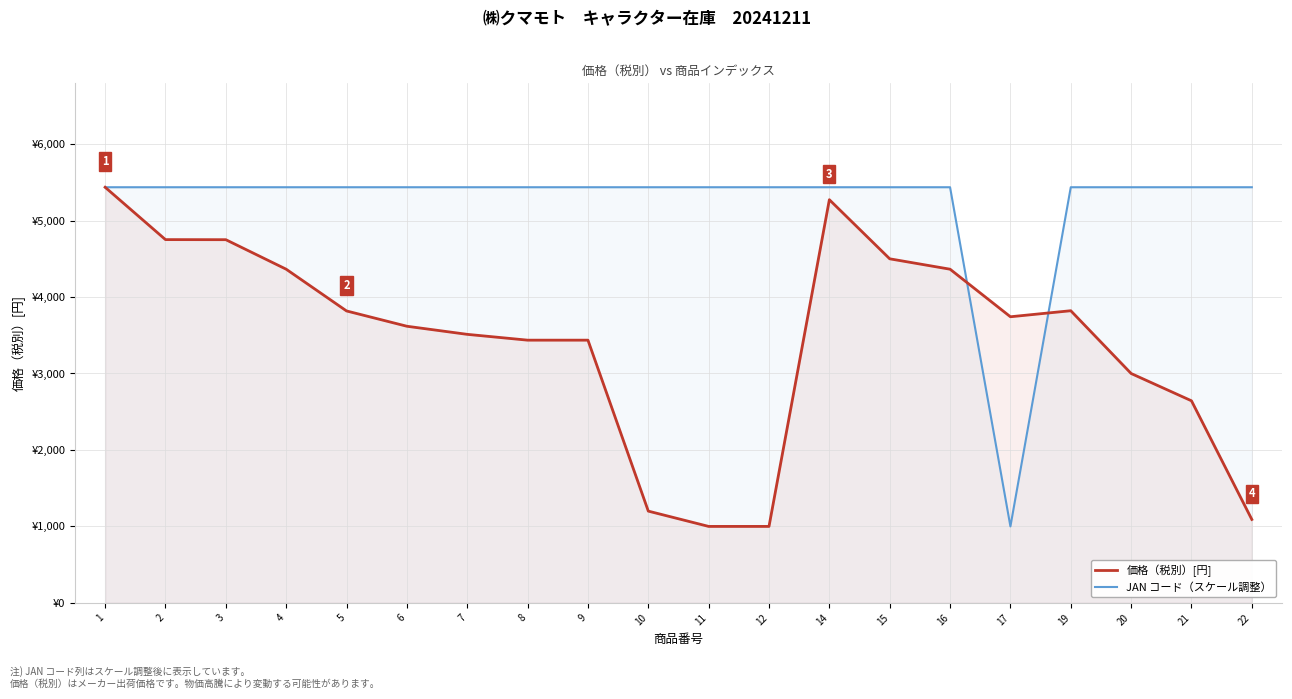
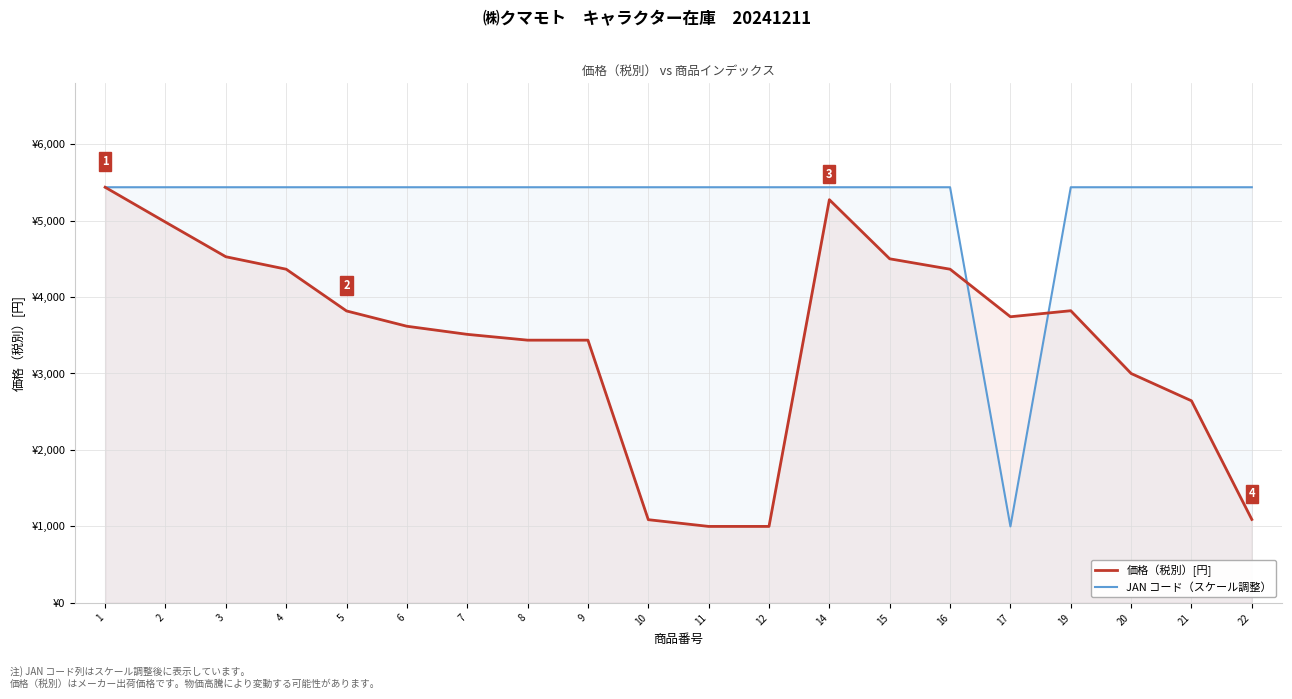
価格（税別）[円], 2: ¥4,800 -> ¥5,000
価格（税別）[円], 3: ¥4,800 -> ¥4,500
価格（税別）[円], 10: ¥1,200 -> ¥1,100
